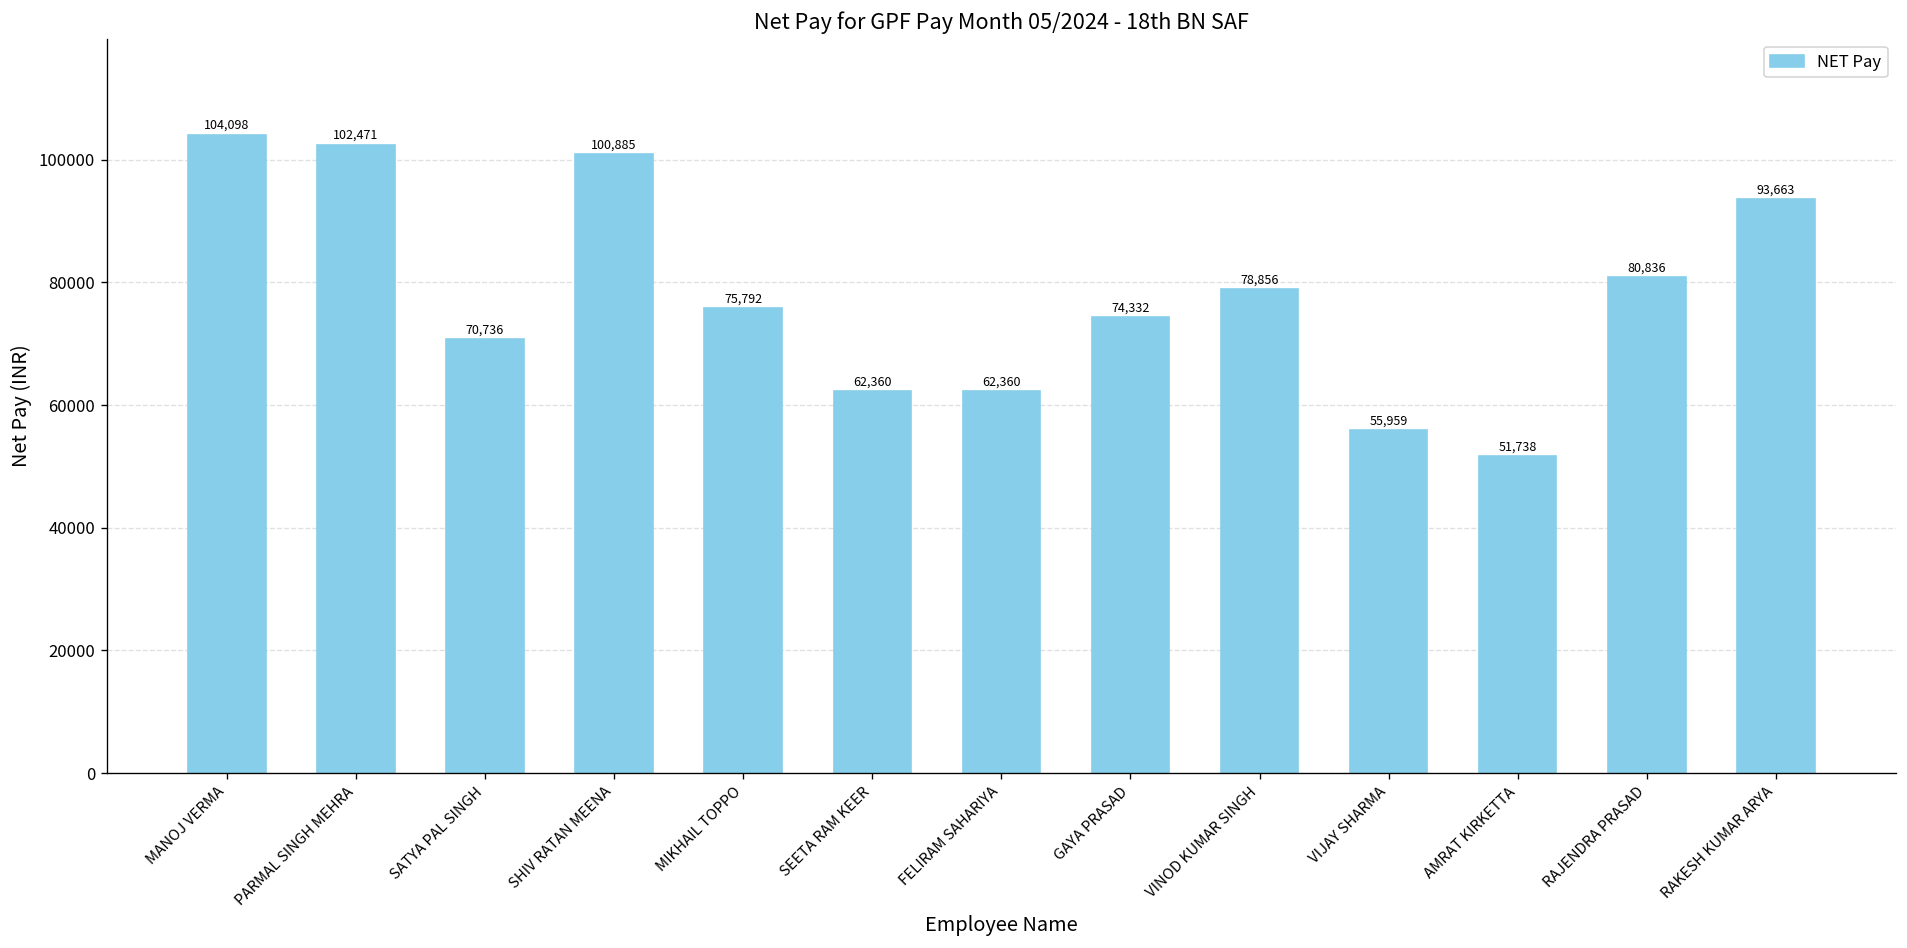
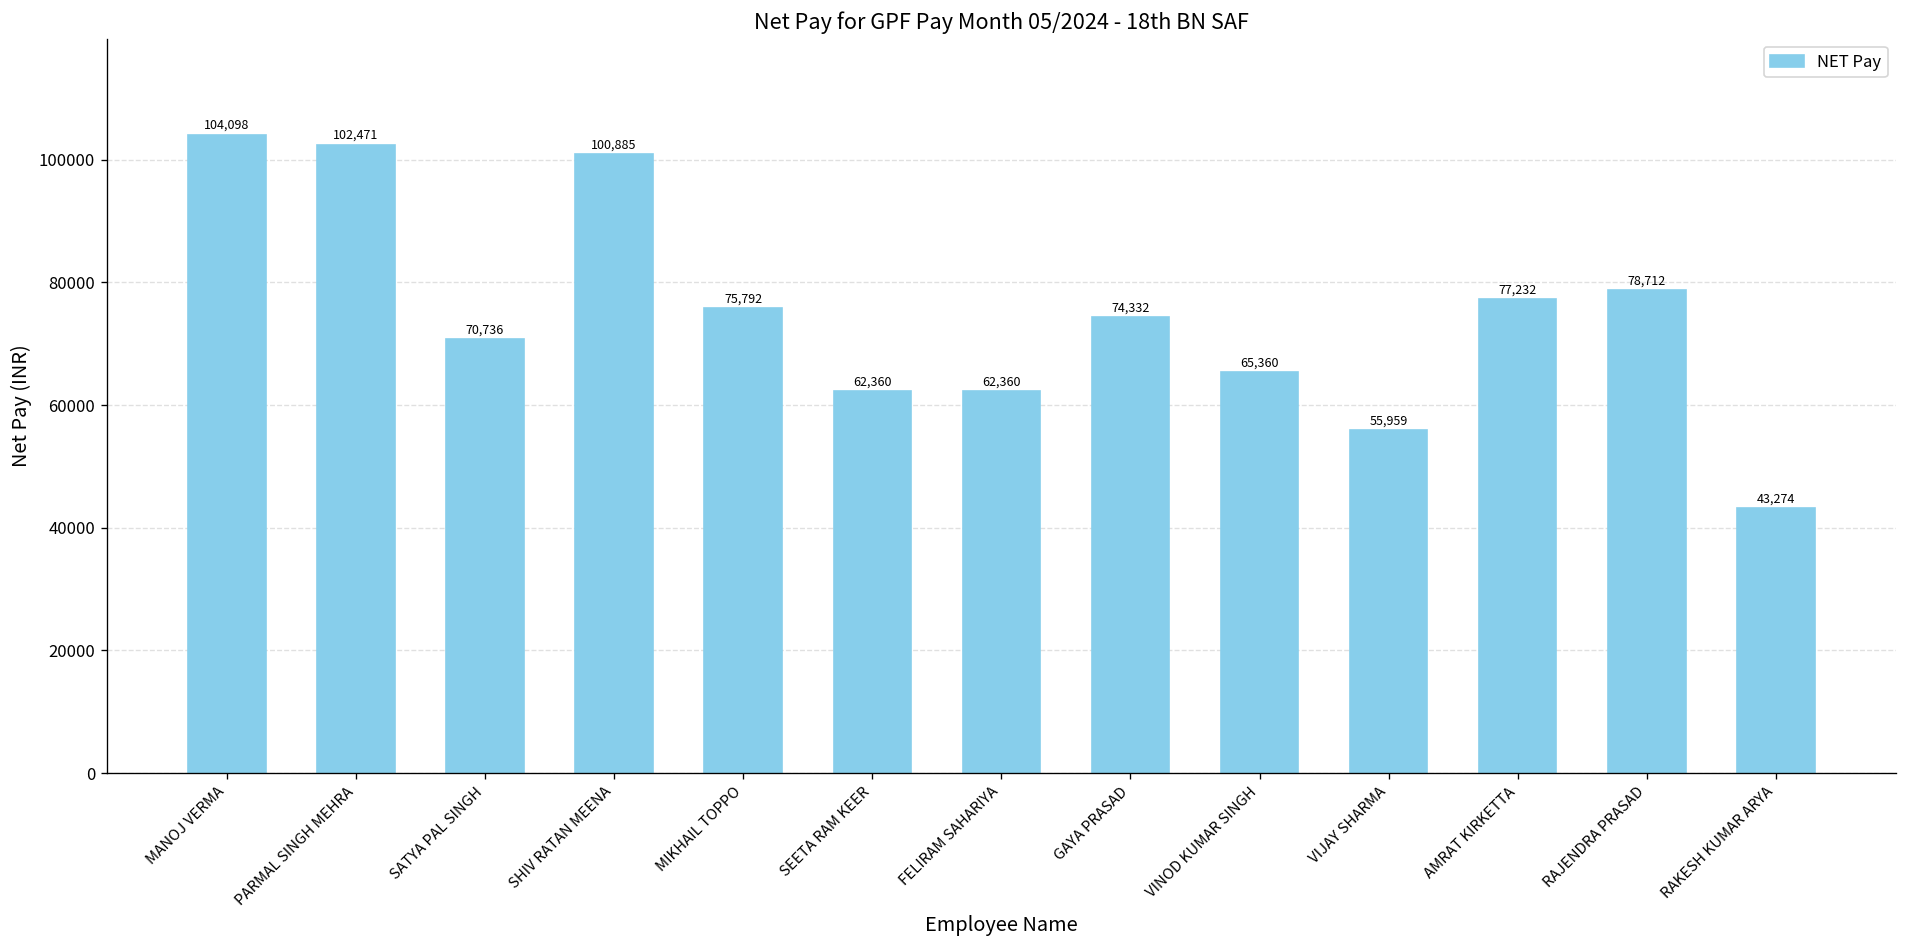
VINOD KUMAR SINGH: 78,856 -> 65,360
AMRAT KIRKETTA: 51,738 -> 77,232
RAJENDRA PRASAD: 80,836 -> 78,712
RAKESH KUMAR ARYA: 93,663 -> 43,274
